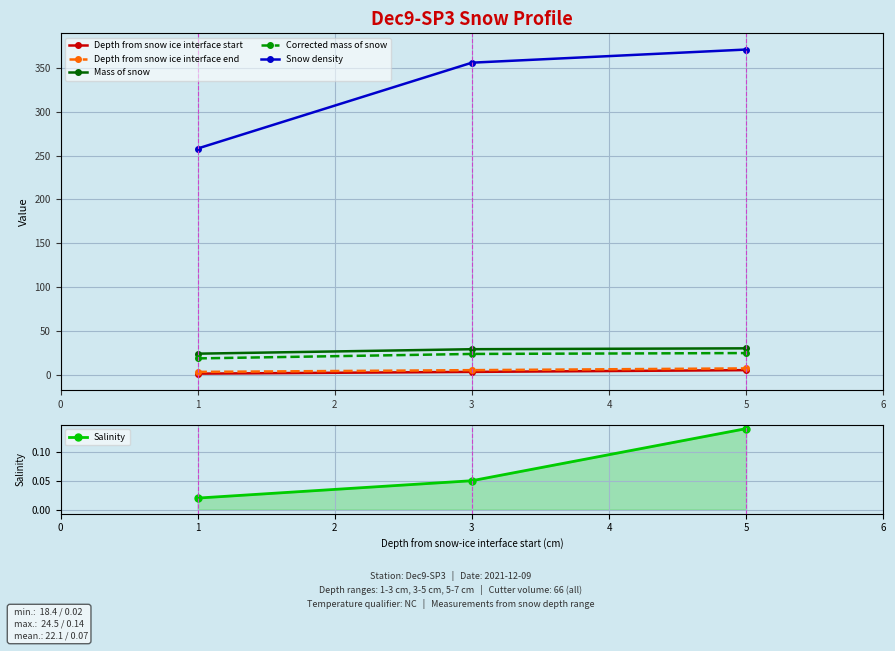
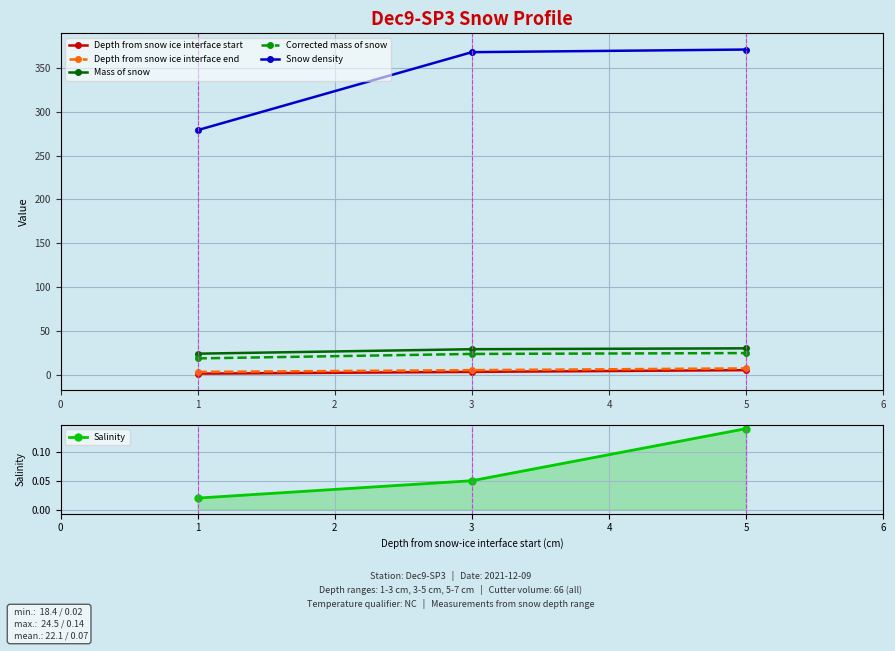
Dec9-SP3 Snow Profile, Snow density, 1: 260 -> 280
Dec9-SP3 Snow Profile, Snow density, 3: 360 -> 370
